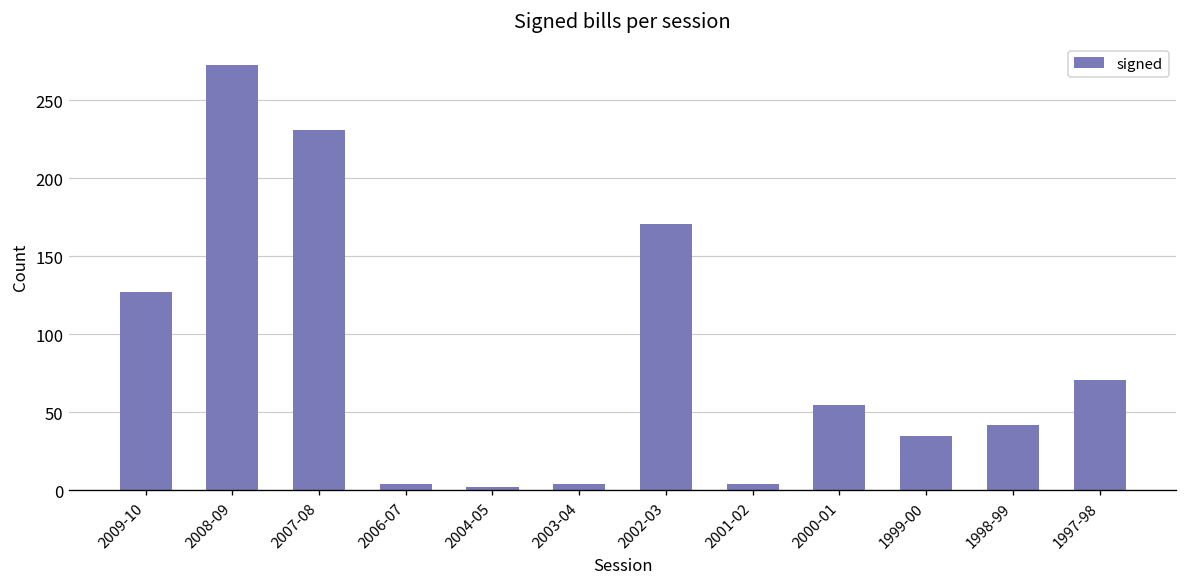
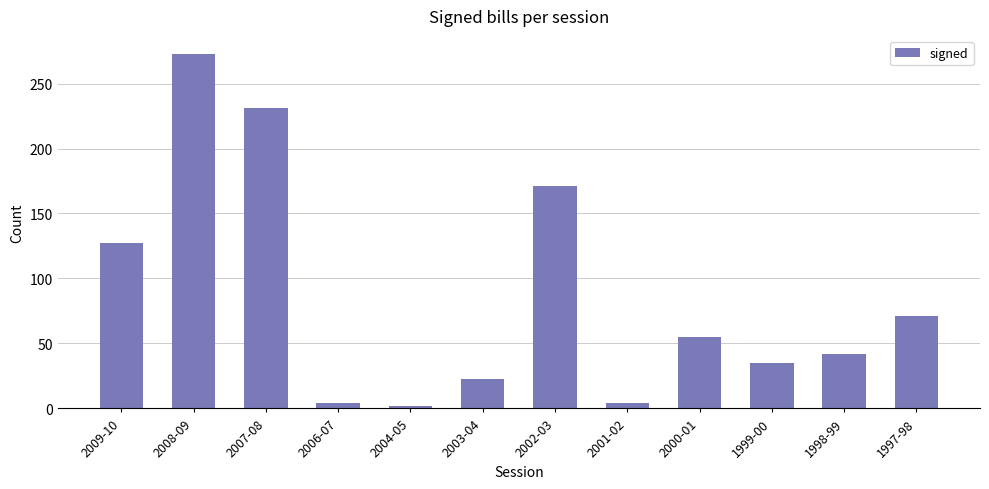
2003-04: 4 -> 23
